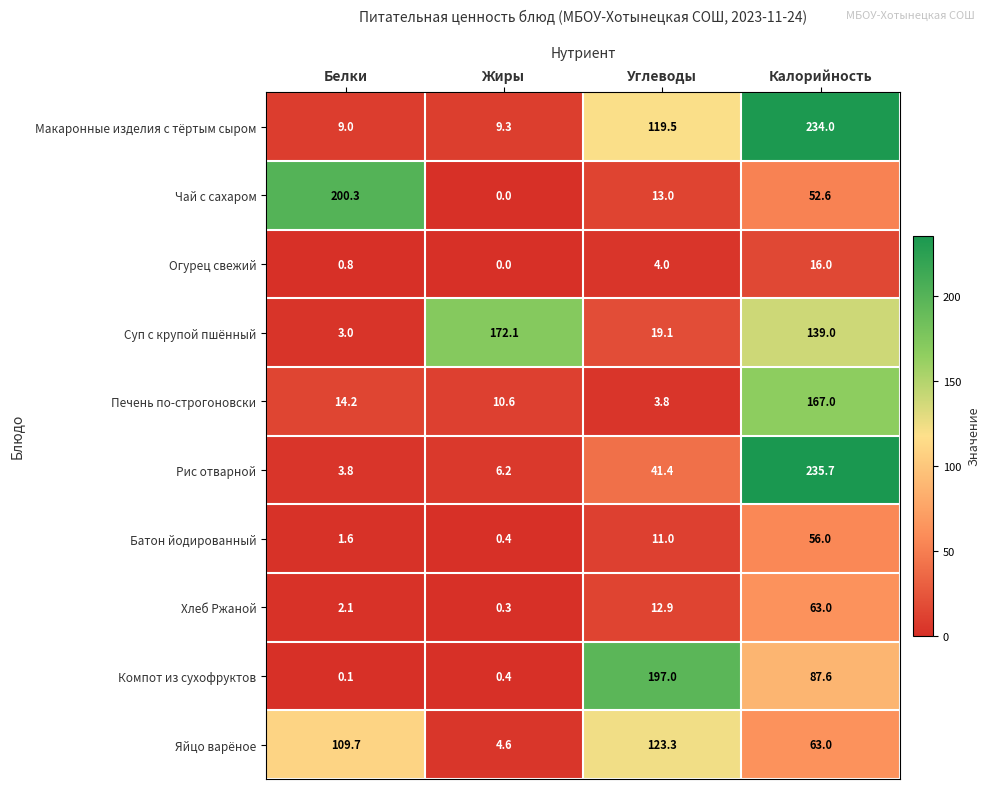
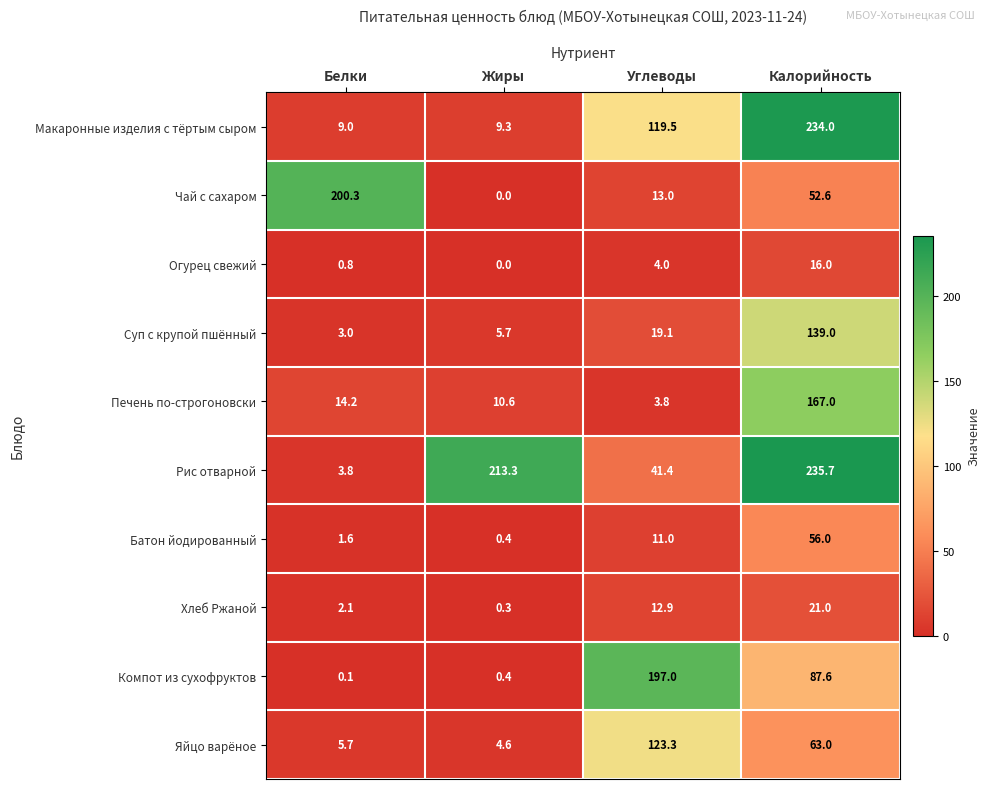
Суп с крупой пшённый, Жиры: 172.1 -> 5.7
Рис отварной, Жиры: 6.2 -> 213.3
Хлеб Ржаной, Калорийность: 63.0 -> 21.0
Яйцо варёное, Белки: 109.7 -> 5.7
